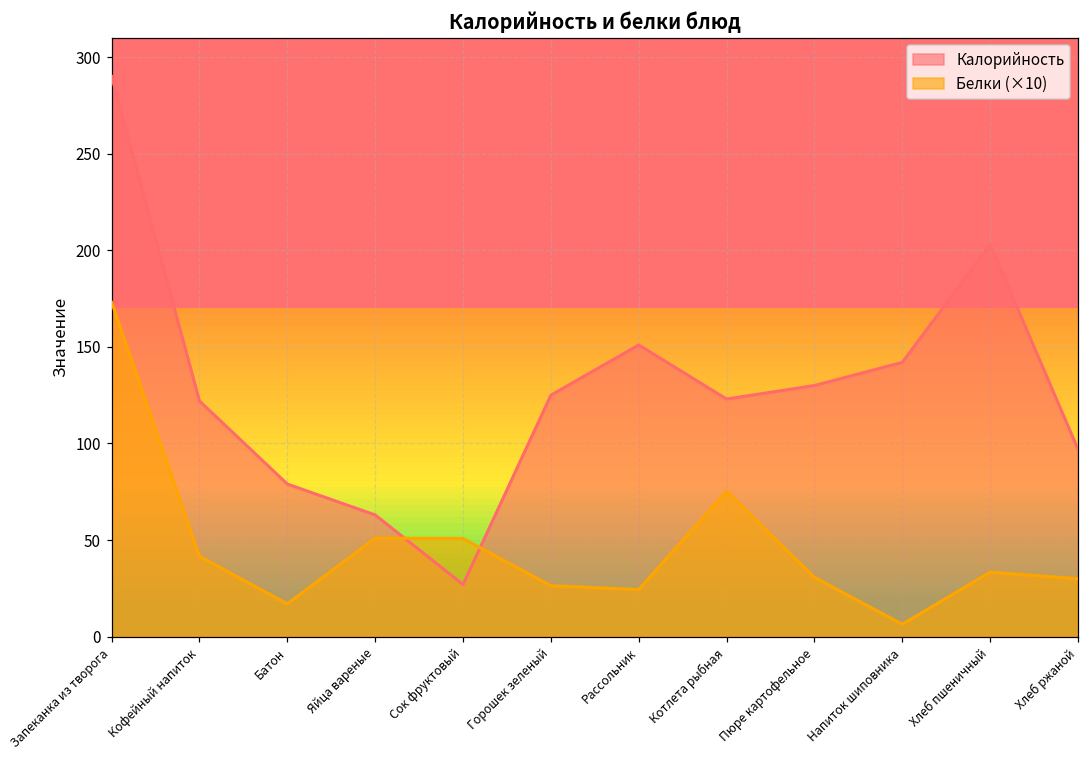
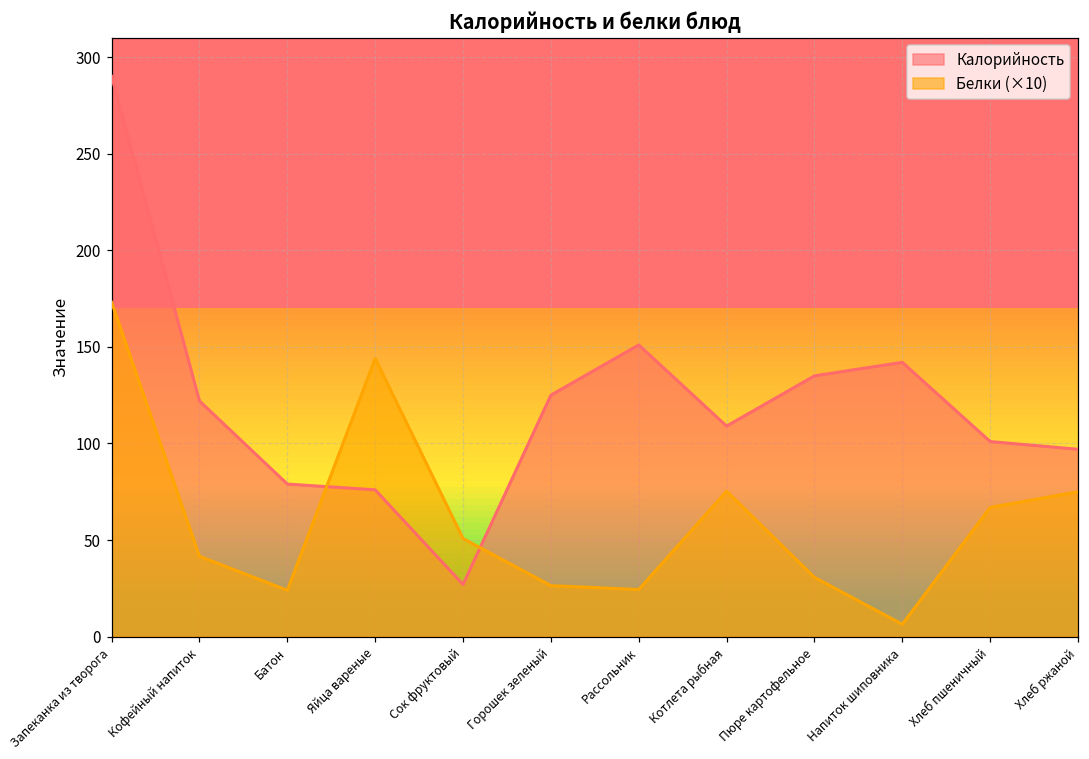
Белки (×10), Батон: 17 -> 24
Калорийность, Яйца вареные: 63 -> 76
Белки (×10), Яйца вареные: 51 -> 144
Калорийность, Котлета рыбная: 123 -> 109
Калорийность, Пюре картофельное: 130 -> 135
Калорийность, Хлеб пшеничный: 203 -> 101
Белки (×10), Хлеб пшеничный: 33 -> 67
Белки (×10), Хлеб ржаной: 30 -> 75
